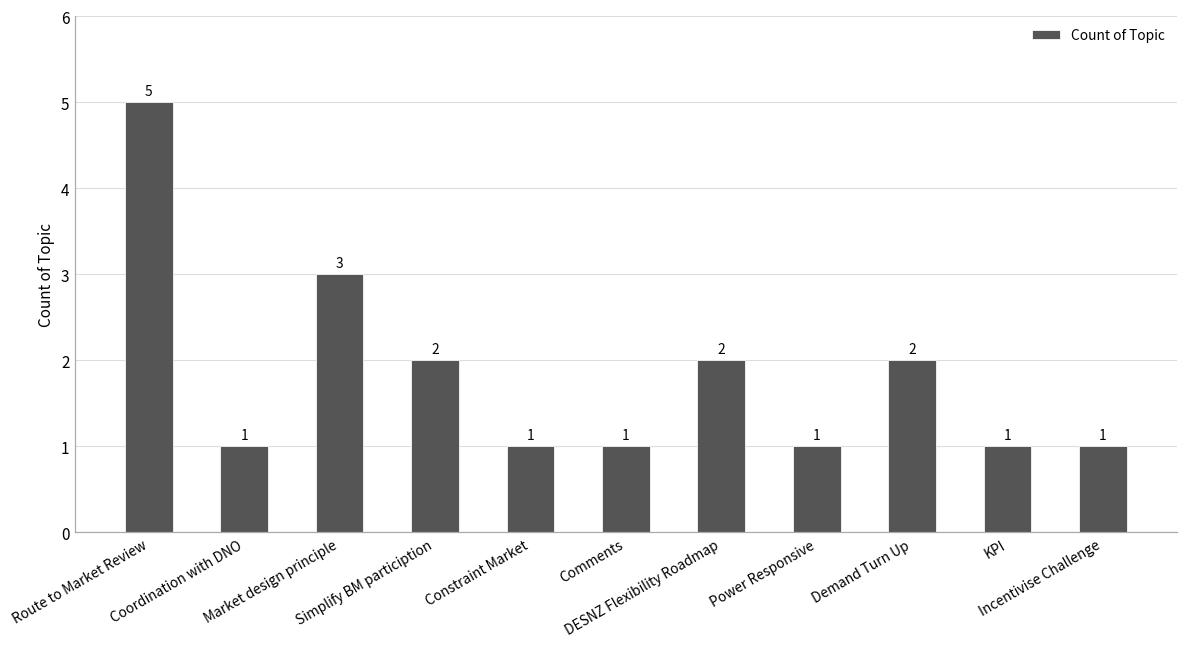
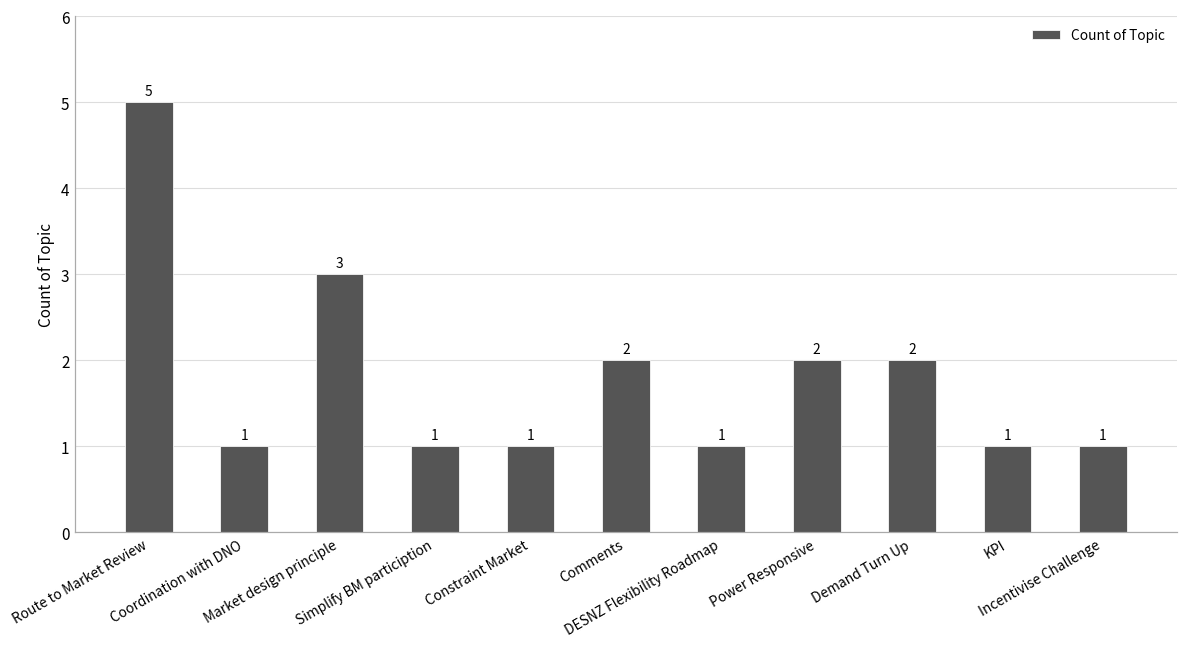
Simplify BM particiption: 2 -> 1
Comments: 1 -> 2
DESNZ Flexibility Roadmap: 2 -> 1
Power Responsive: 1 -> 2
